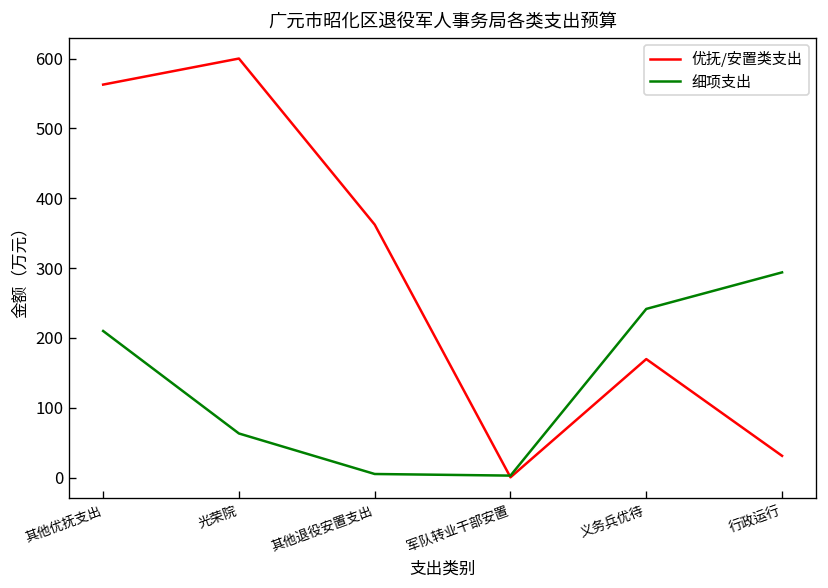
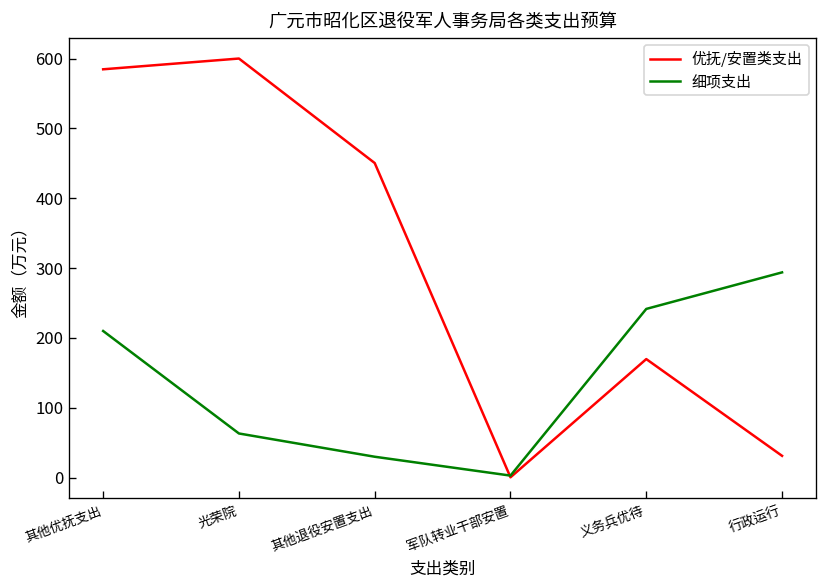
优抚/安置类支出, 其他优抚支出: 560 -> 580
优抚/安置类支出, 其他退役安置支出: 360 -> 450
细项支出, 其他退役安置支出: 10 -> 30
